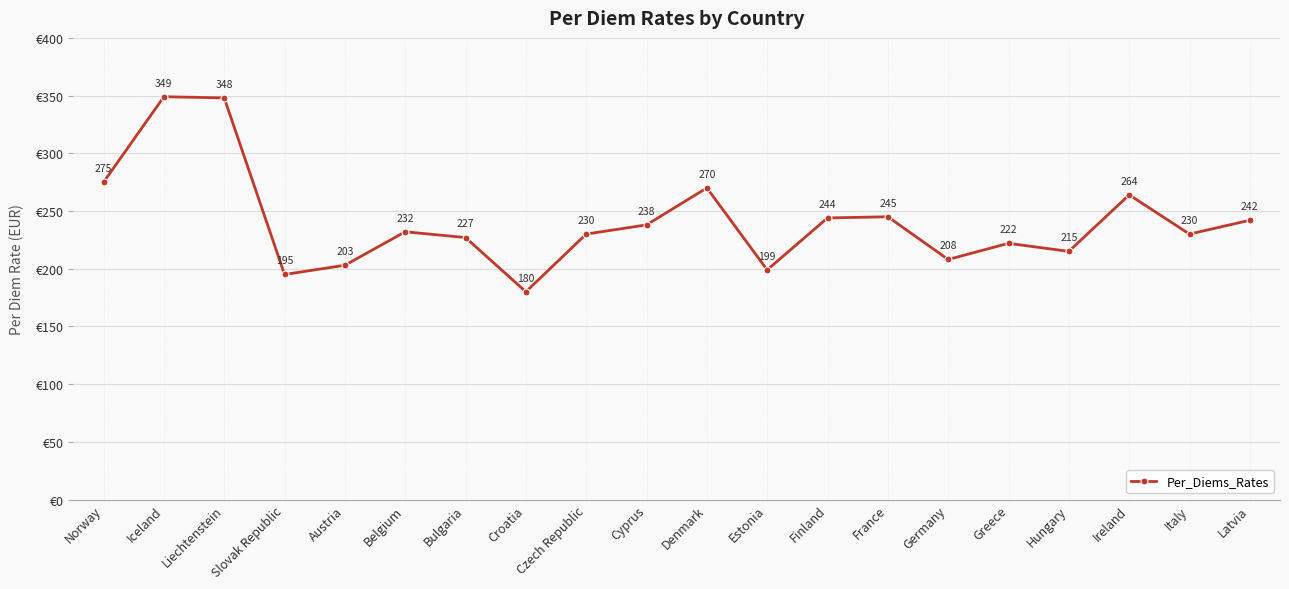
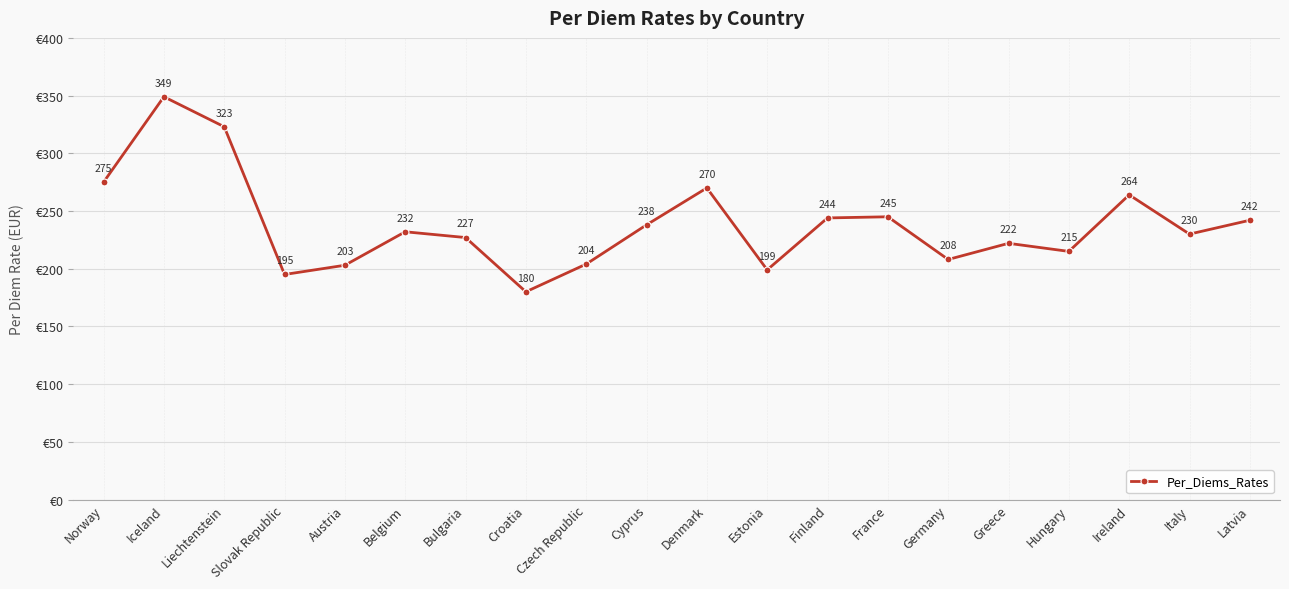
Liechtenstein: 348 -> 323
Czech Republic: 230 -> 204
